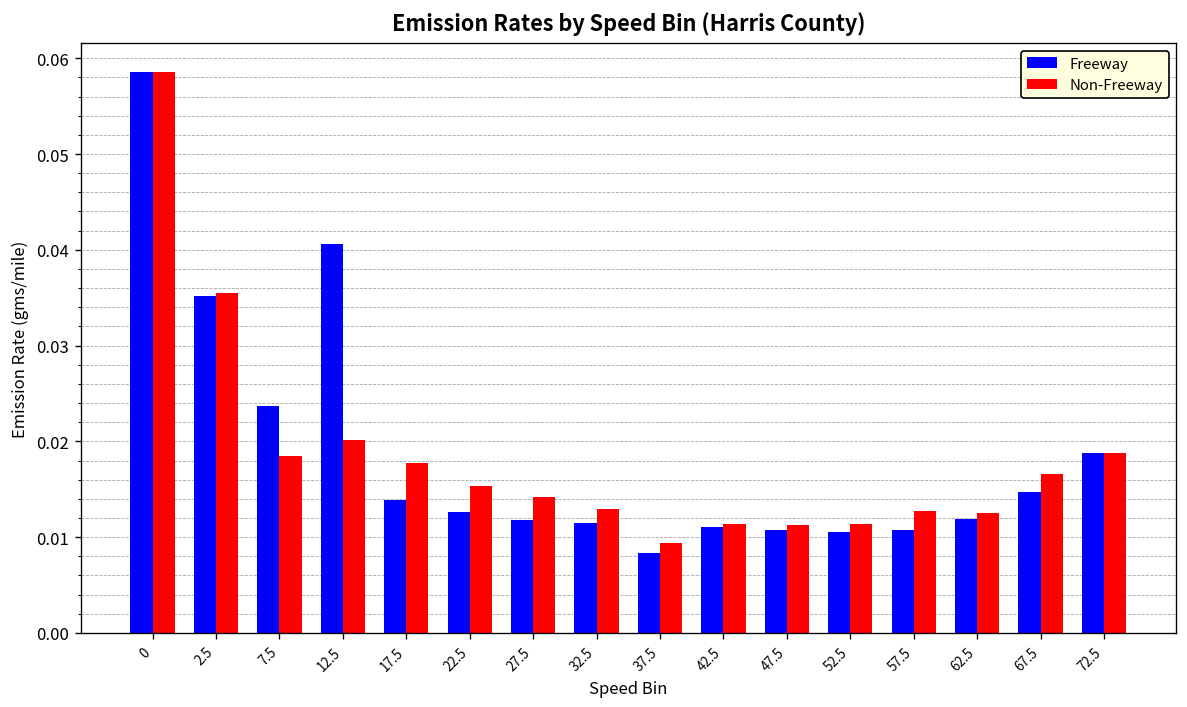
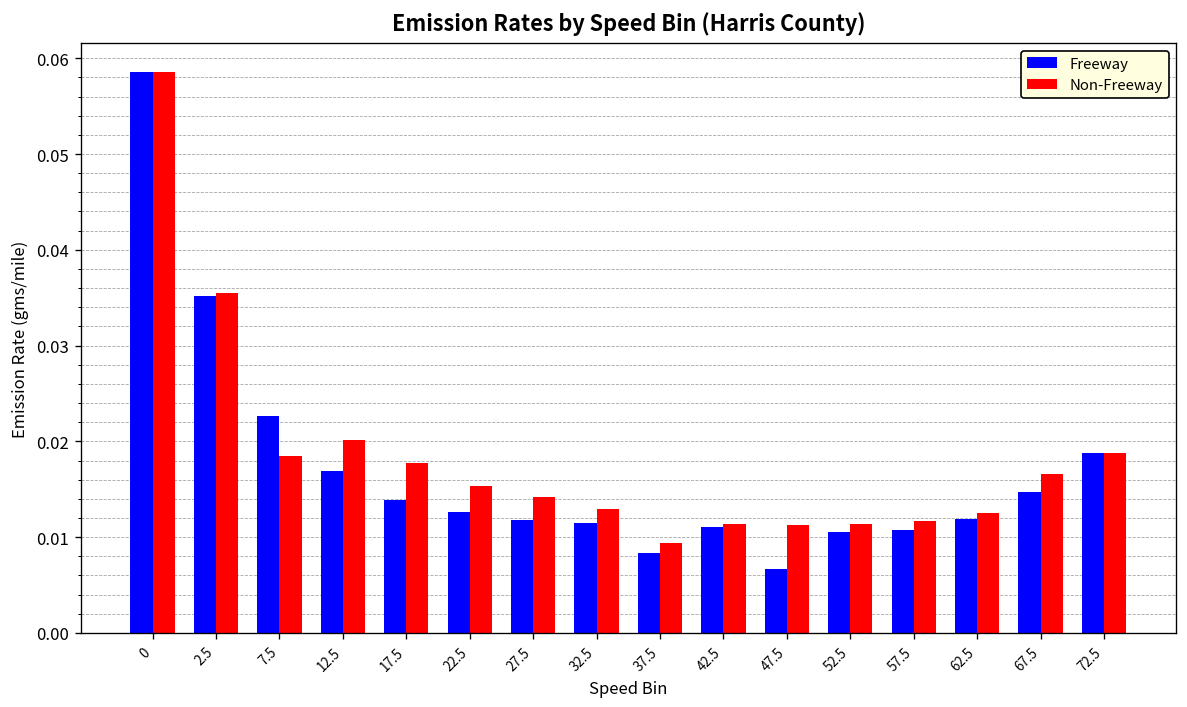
Freeway, 7.5: 0.024 -> 0.023
Freeway, 12.5: 0.041 -> 0.017
Freeway, 47.5: 0.011 -> 0.007
Non-Freeway, 57.5: 0.013 -> 0.012
